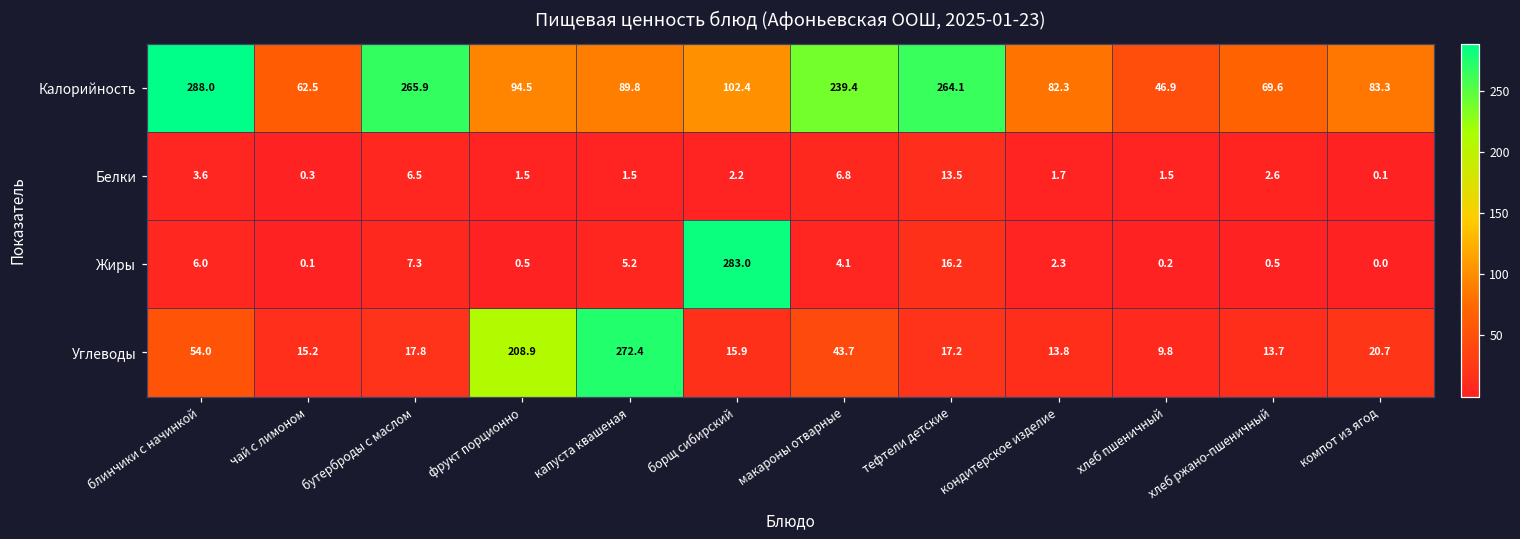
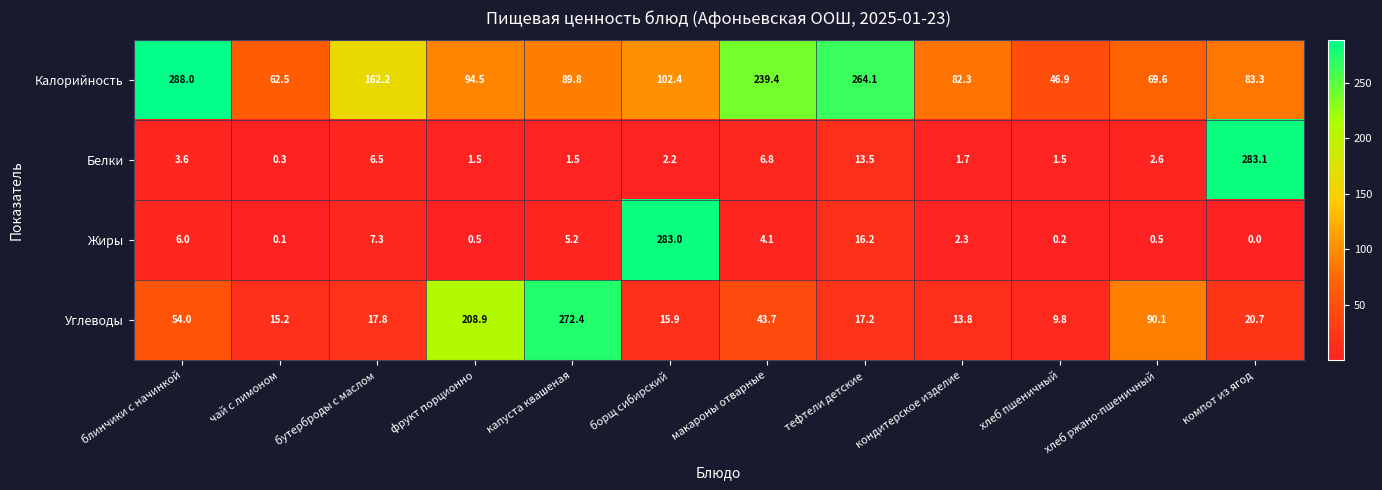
Калорийность, бутерброды с маслом: 265.9 -> 162.2
Белки, компот из ягод: 0.1 -> 283.1
Углеводы, хлеб ржано-пшеничный: 13.7 -> 90.1
